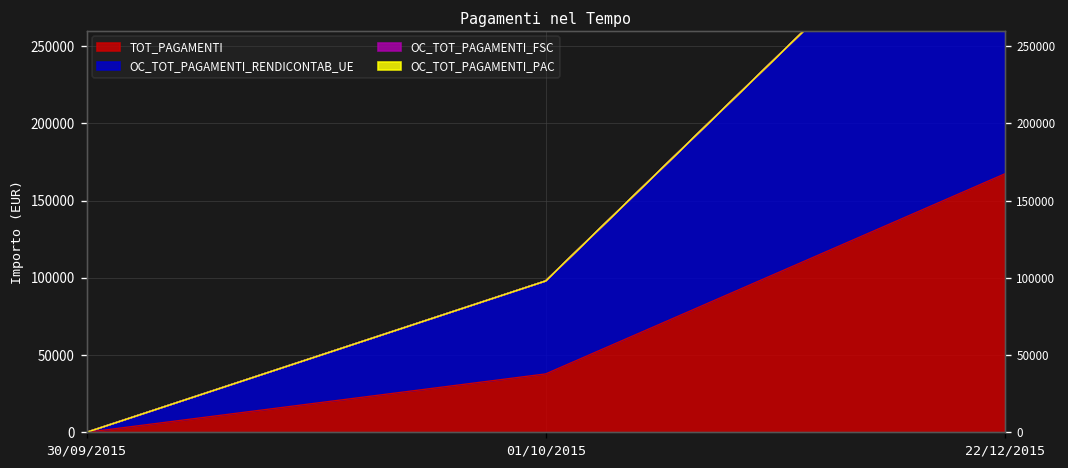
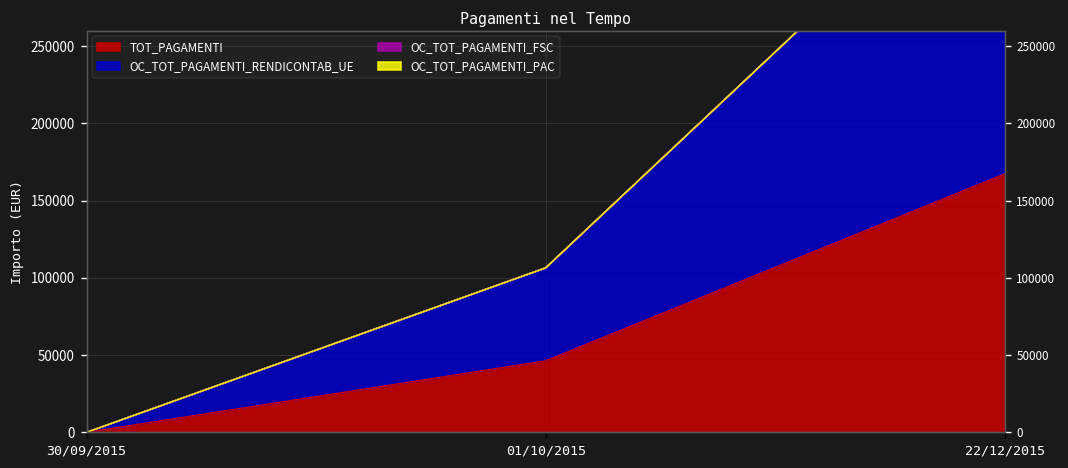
TOT_PAGAMENTI, 01/10/2015: 38000 -> 46000
